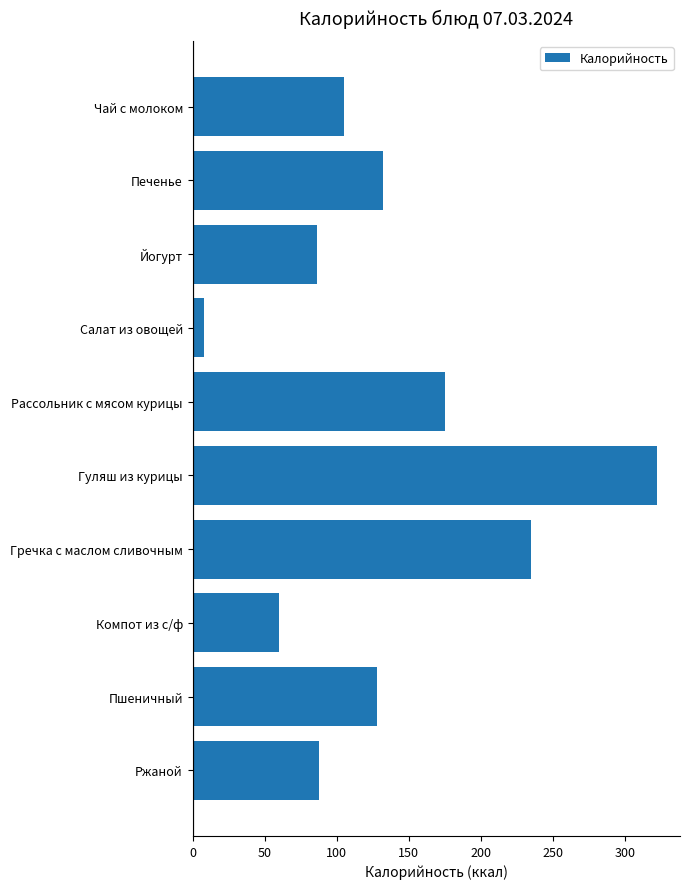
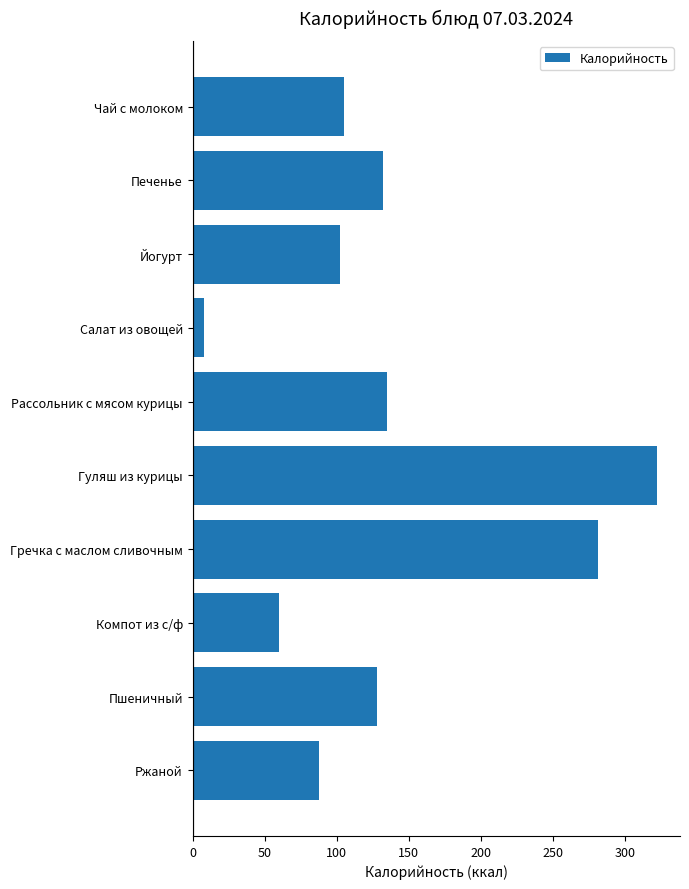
Йогурт: 86 -> 102
Рассольник с мясом курицы: 175 -> 135
Гречка с маслом сливочным: 235 -> 281
